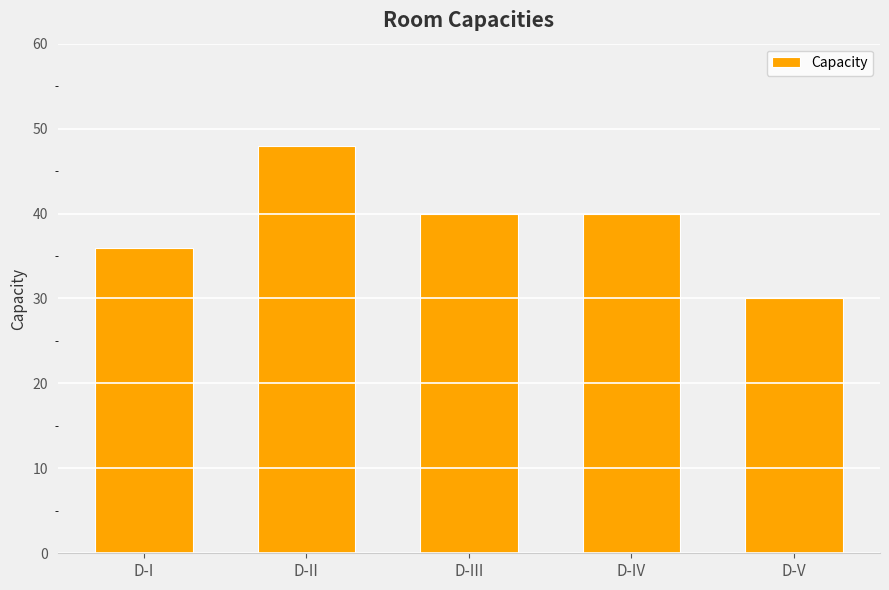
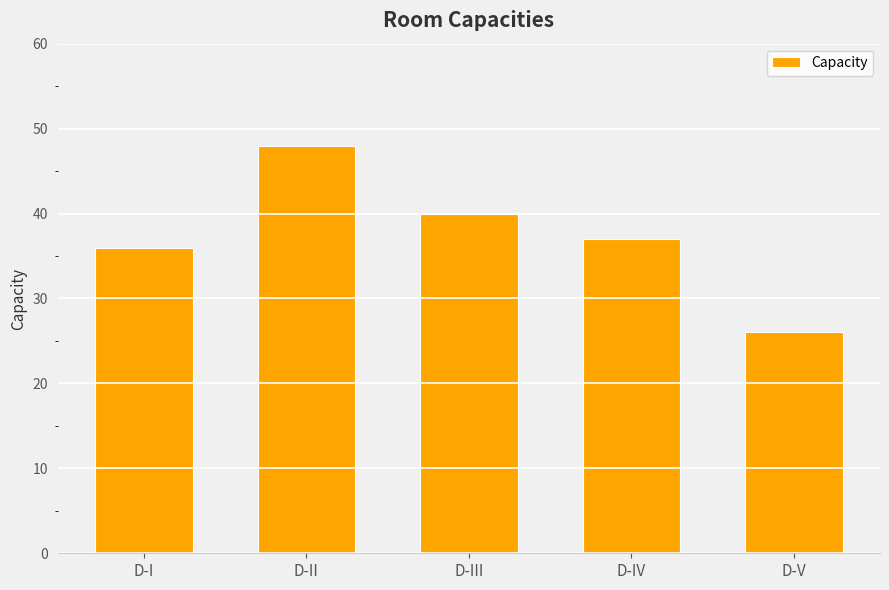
D-IV: 40 -> 37
D-V: 30 -> 26
